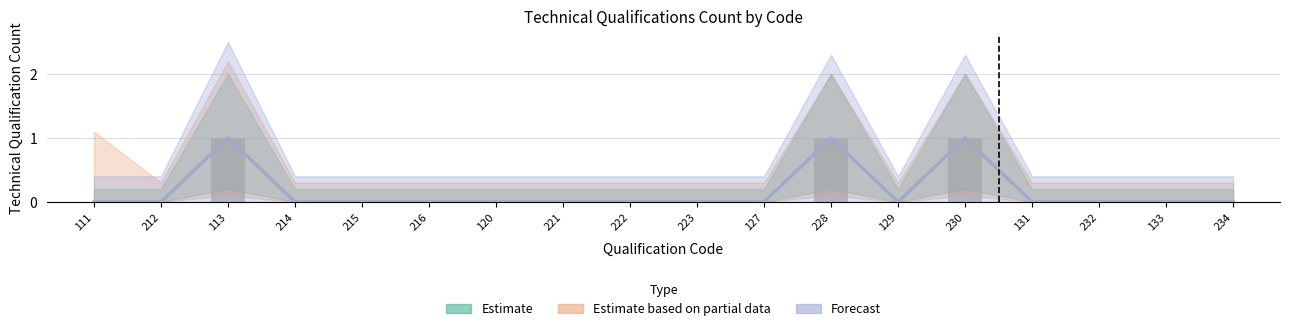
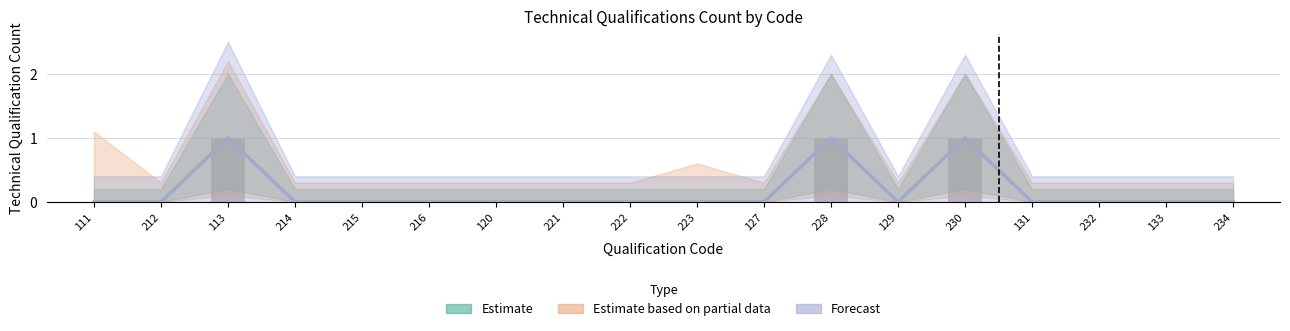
Estimate based on partial data, 223: 0.3 -> 0.6
